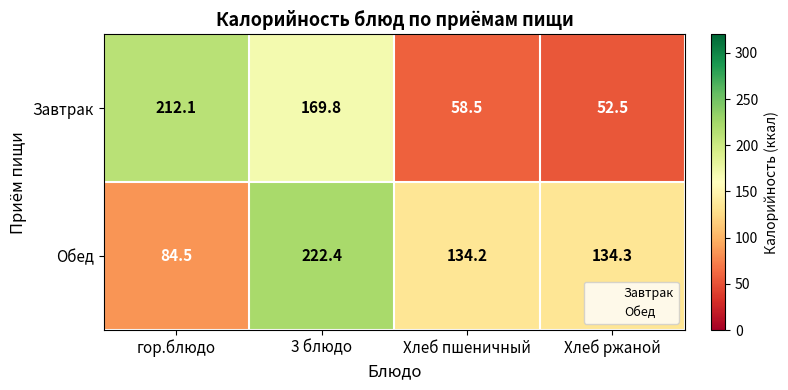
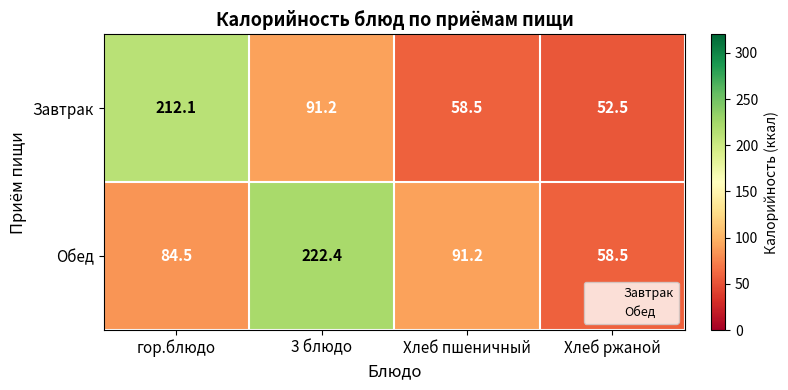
Завтрак, 3 блюдо: 169.8 -> 91.2
Обед, Хлеб пшеничный: 134.2 -> 91.2
Обед, Хлеб ржаной: 134.3 -> 58.5
